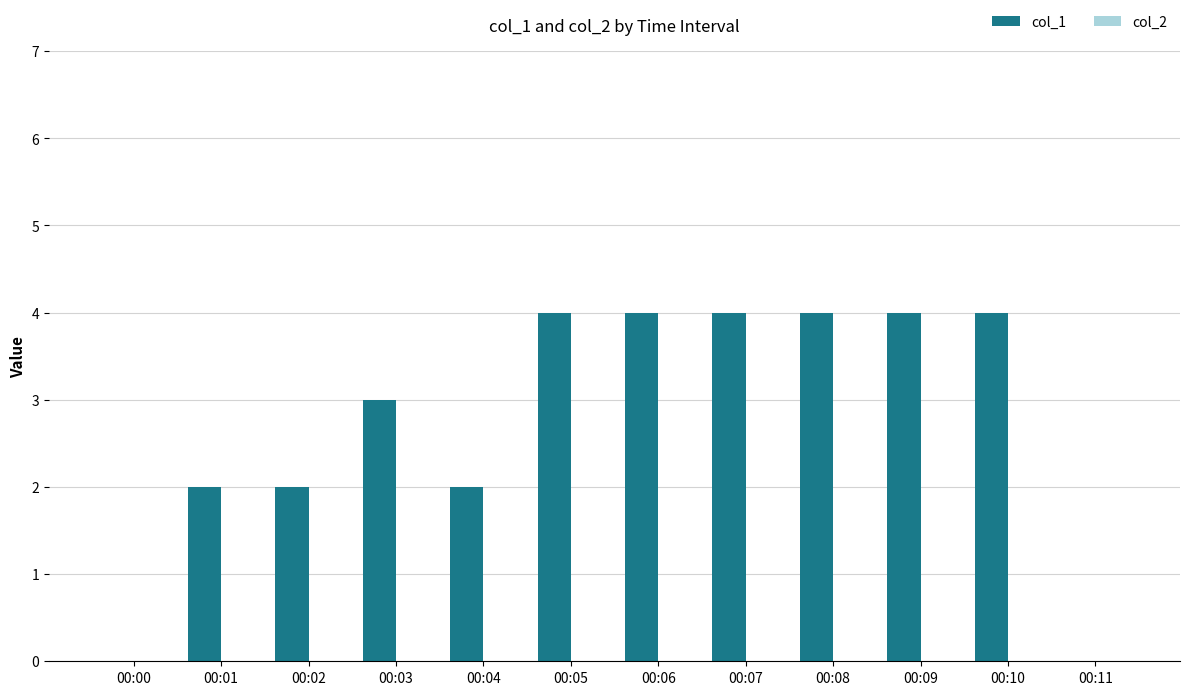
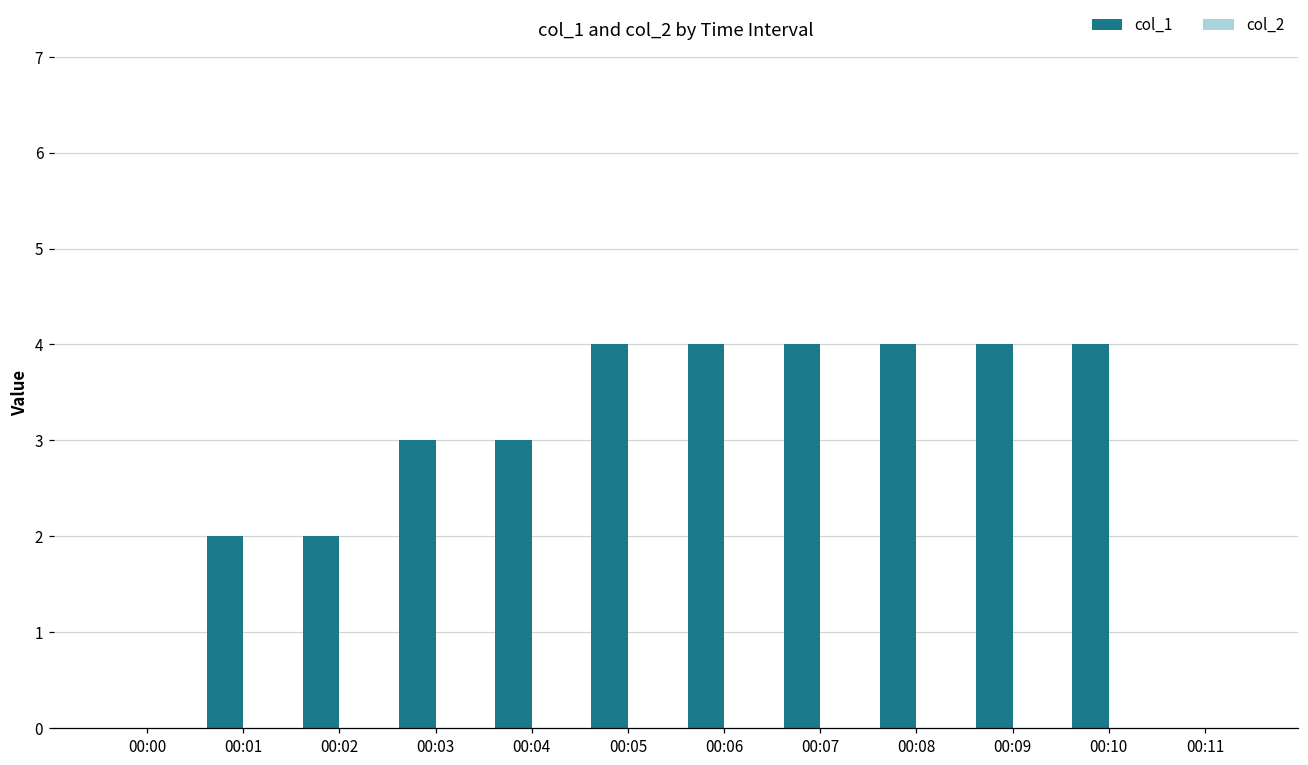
col_1, 00:04: 2 -> 3
